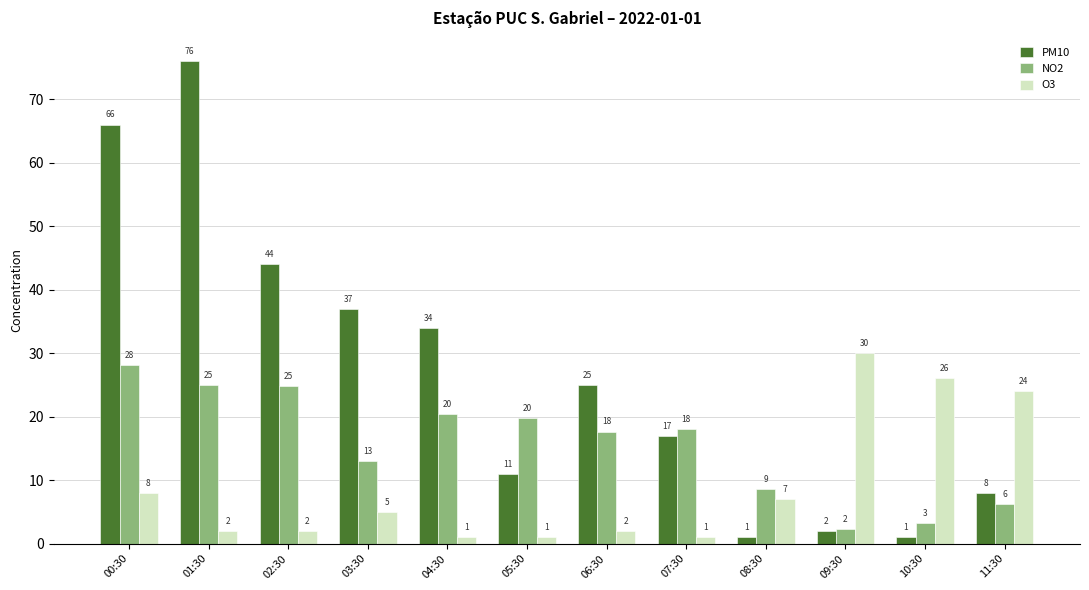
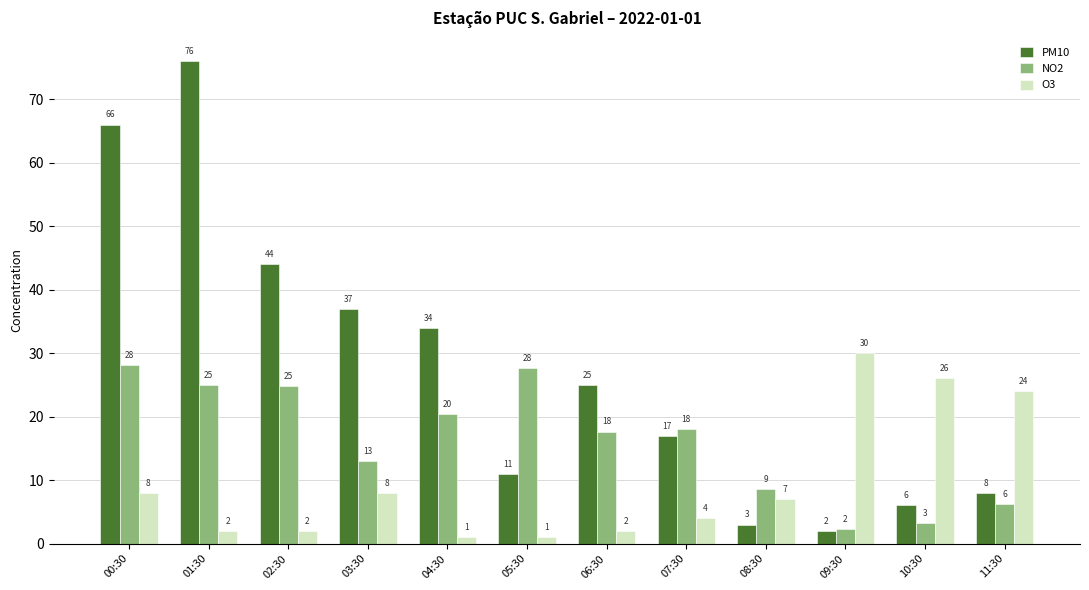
O3, 03:30: 5 -> 8
NO2, 05:30: 20 -> 28
O3, 07:30: 1 -> 4
PM10, 08:30: 1 -> 3
PM10, 10:30: 1 -> 6
